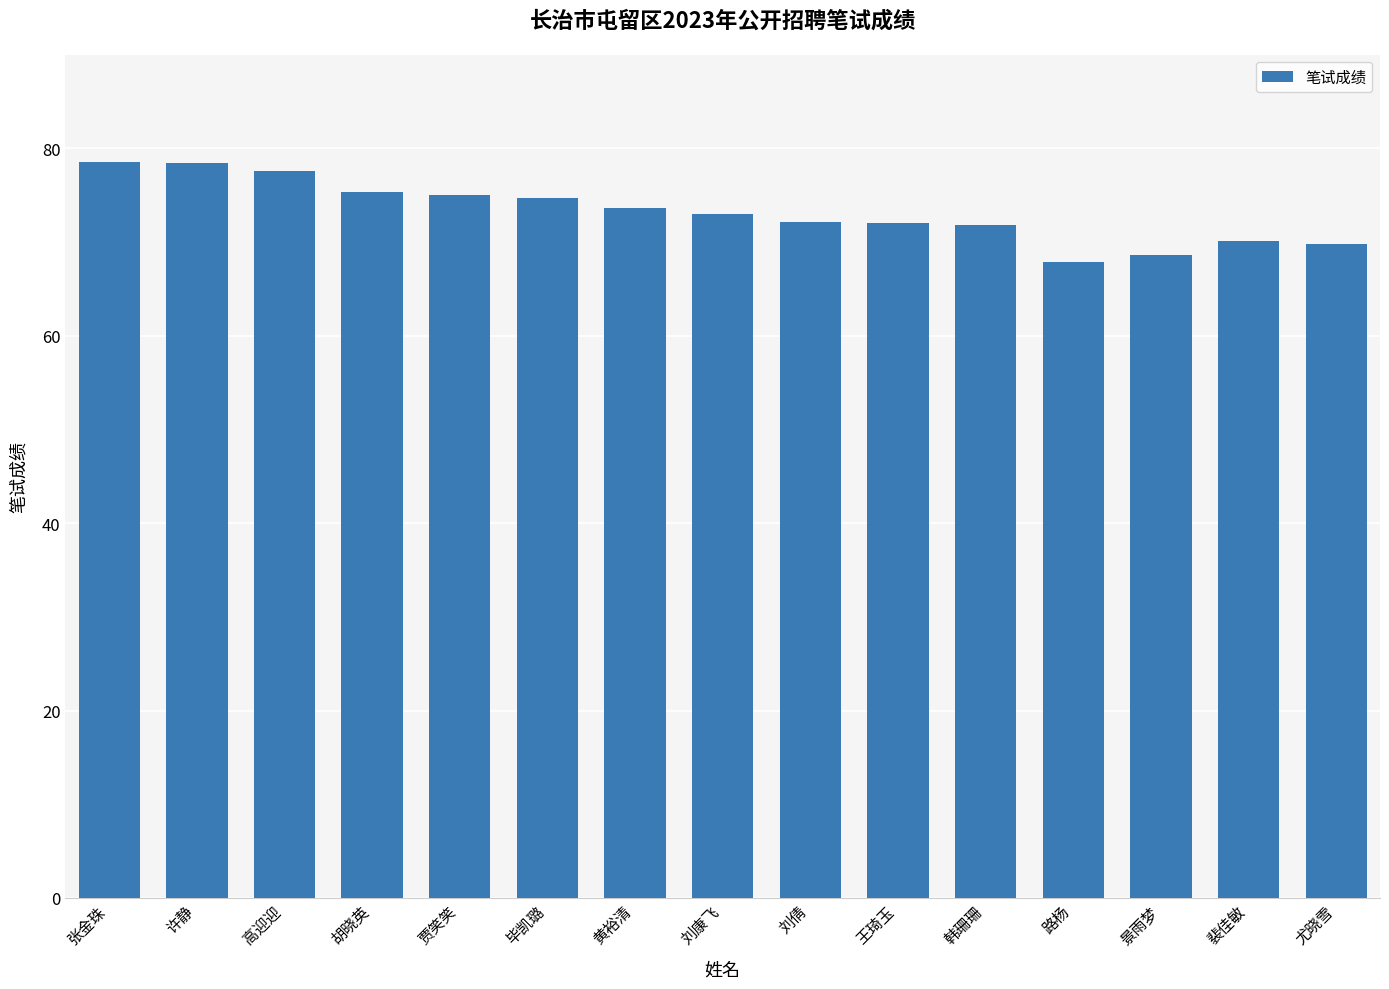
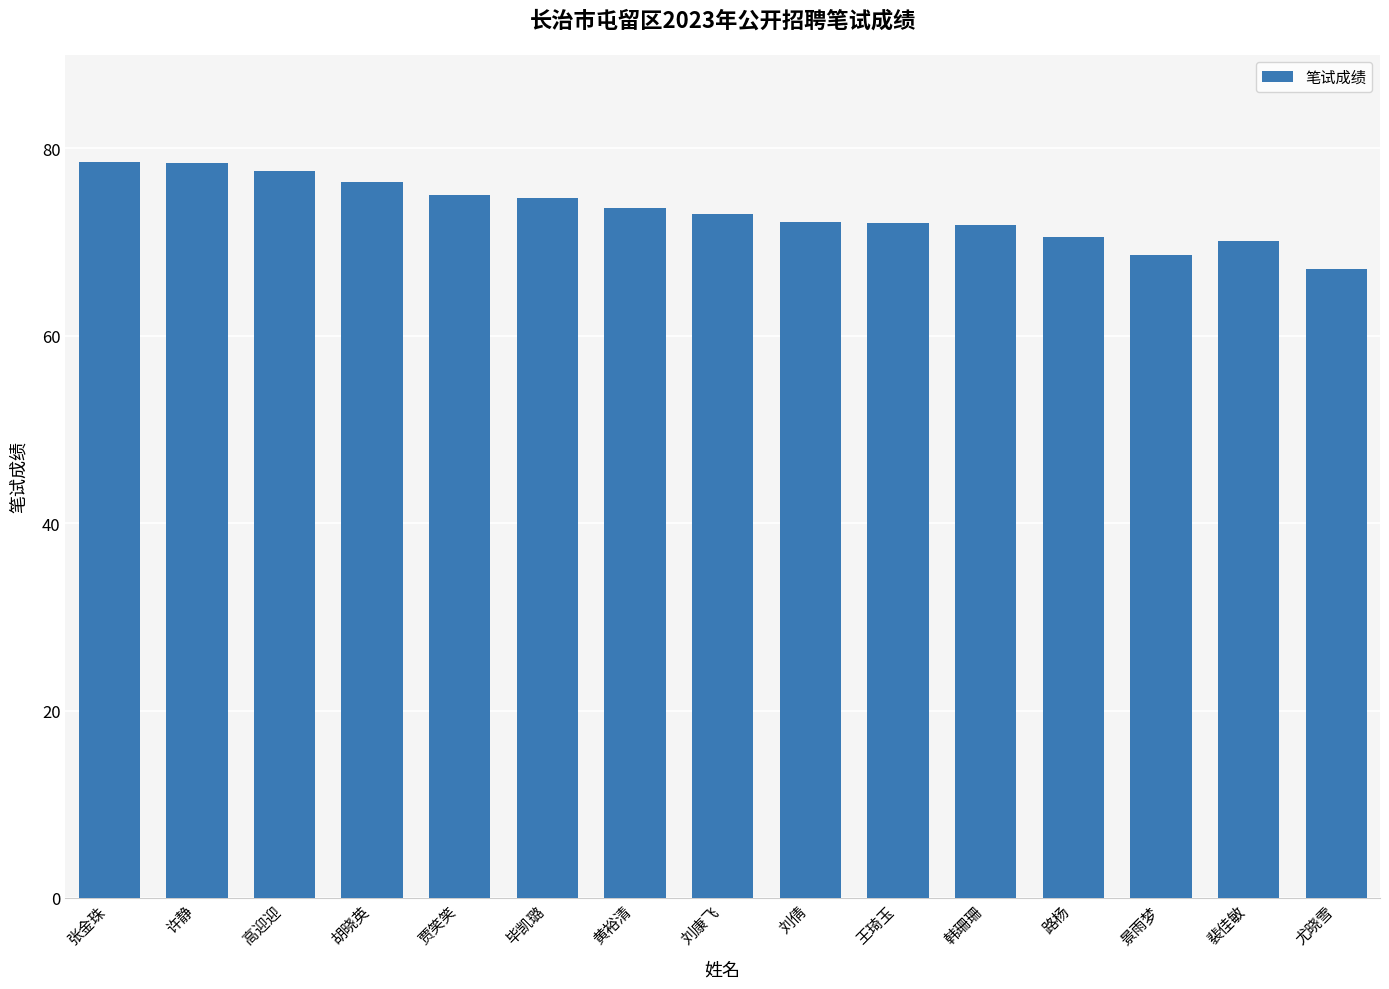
胡晓英: 75 -> 76
路杨: 68 -> 71
尤晓雪: 70 -> 67
